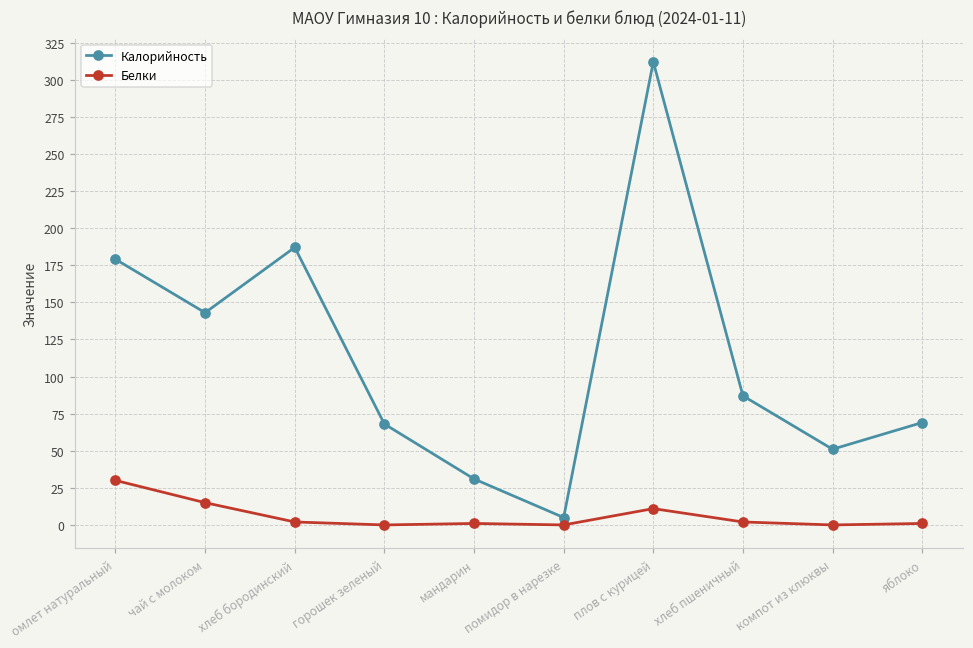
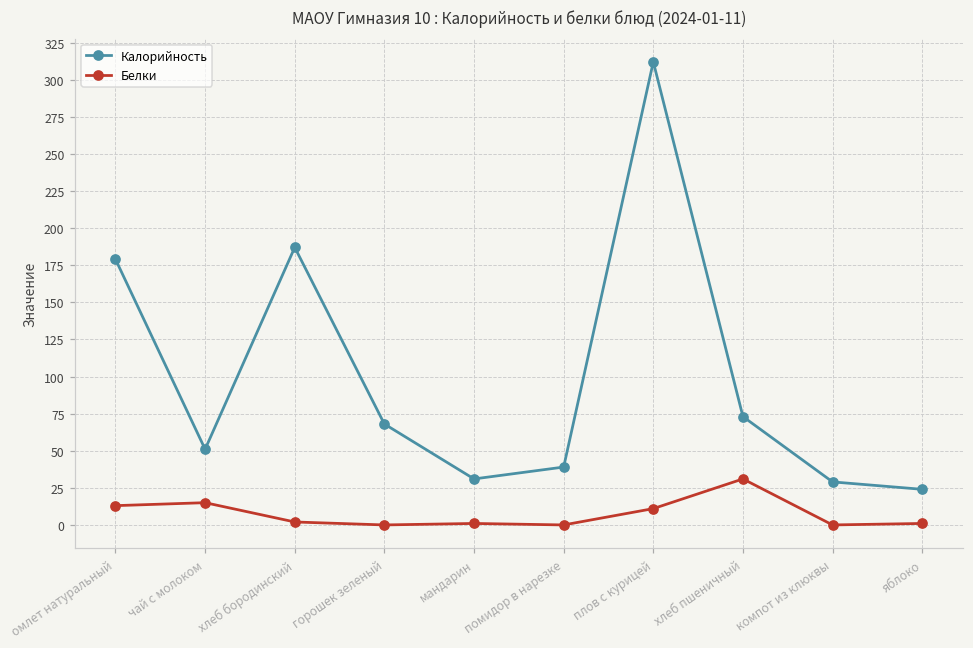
Белки, омлет натуральный: 30 -> 13
Калорийность, чай с молоком: 143 -> 51
Калорийность, помидор в нарезке: 5 -> 39
Калорийность, хлеб пшеничный: 87 -> 73
Белки, хлеб пшеничный: 2 -> 31
Калорийность, компот из клюквы: 51 -> 29
Калорийность, яблоко: 69 -> 24
